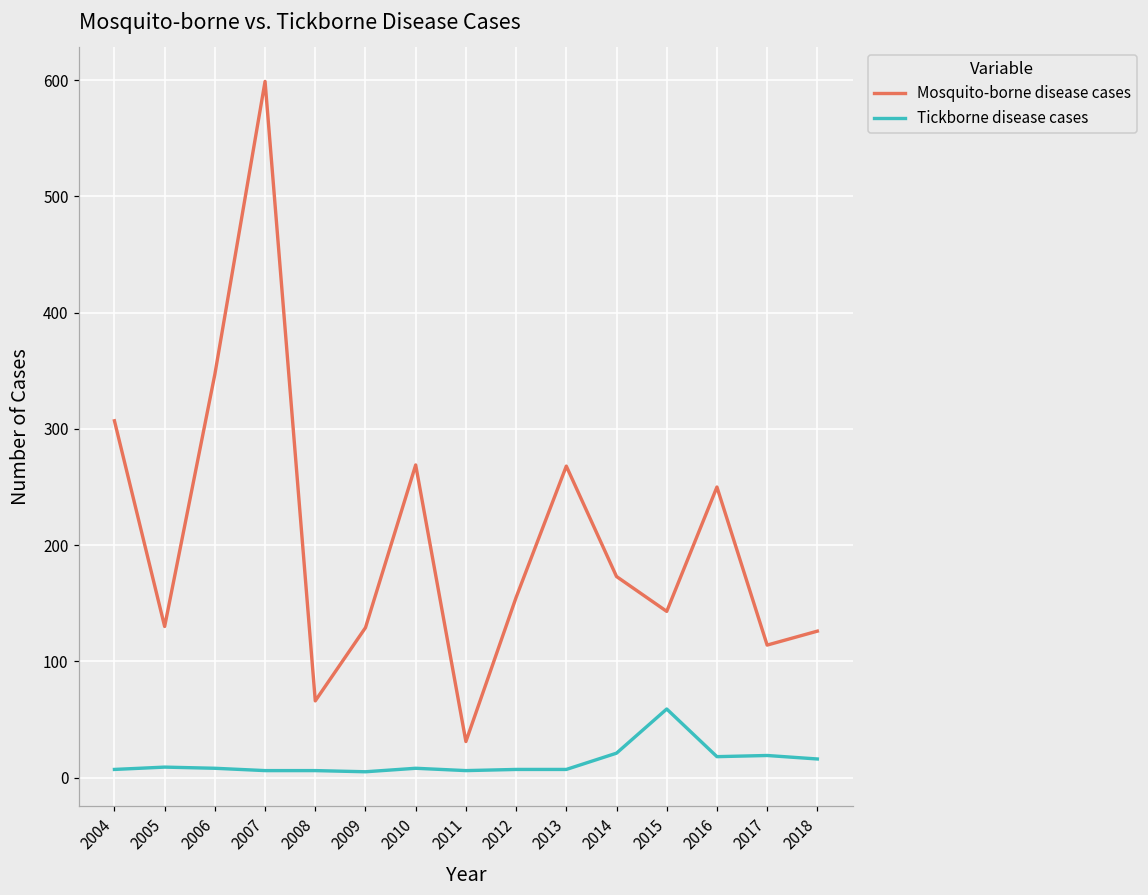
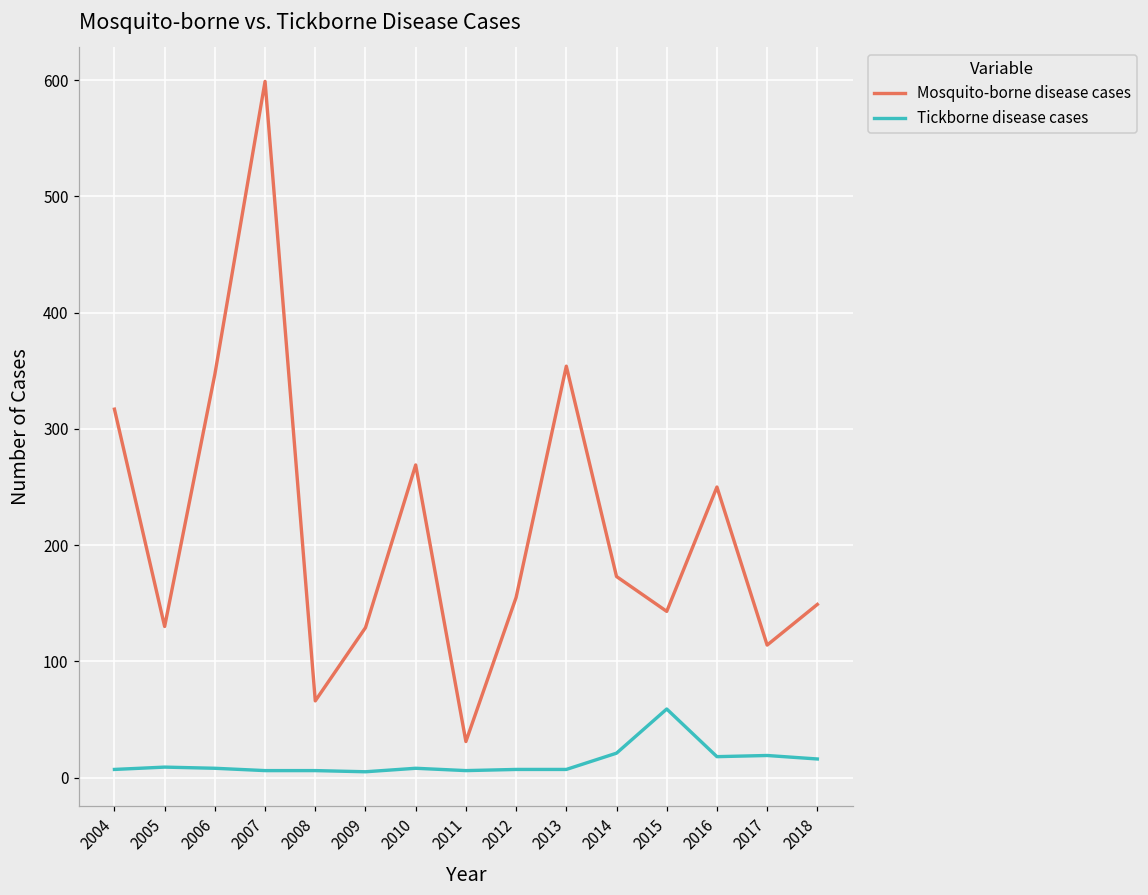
Mosquito-borne disease cases, 2004: 307 -> 317
Mosquito-borne disease cases, 2013: 268 -> 354
Mosquito-borne disease cases, 2018: 126 -> 149
